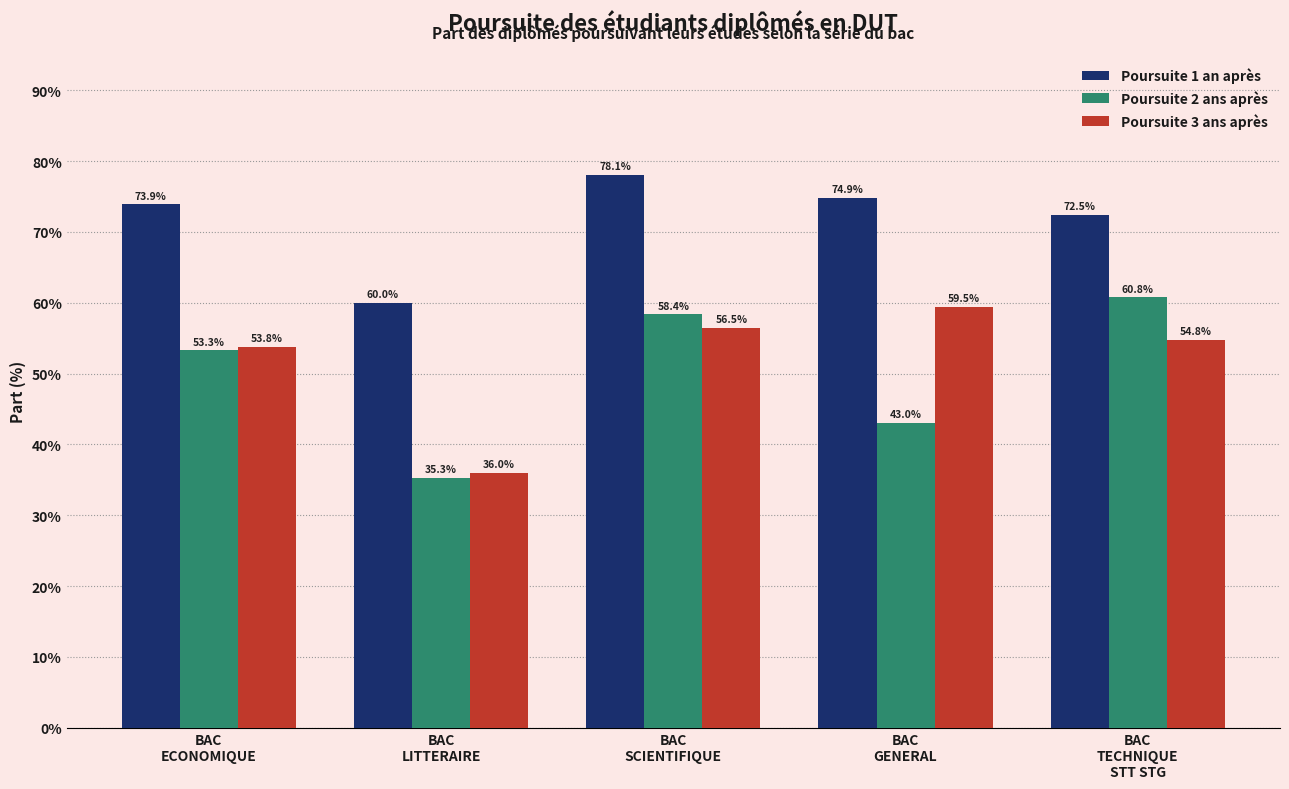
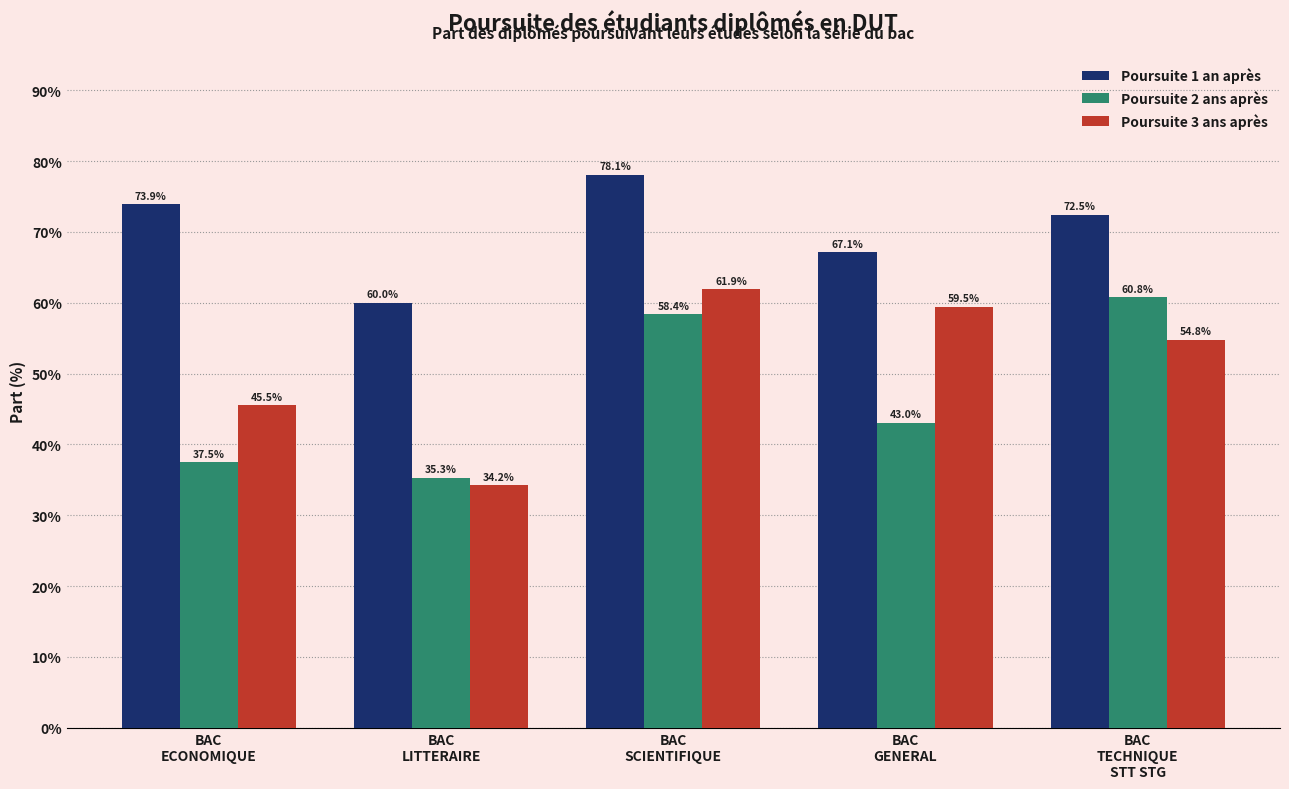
Poursuite 2 ans après, BAC ECONOMIQUE: 53.3% -> 37.5%
Poursuite 3 ans après, BAC ECONOMIQUE: 53.8% -> 45.5%
Poursuite 3 ans après, BAC LITTERAIRE: 36.0% -> 34.2%
Poursuite 3 ans après, BAC SCIENTIFIQUE: 56.5% -> 61.9%
Poursuite 1 an après, BAC GENERAL: 74.9% -> 67.1%
